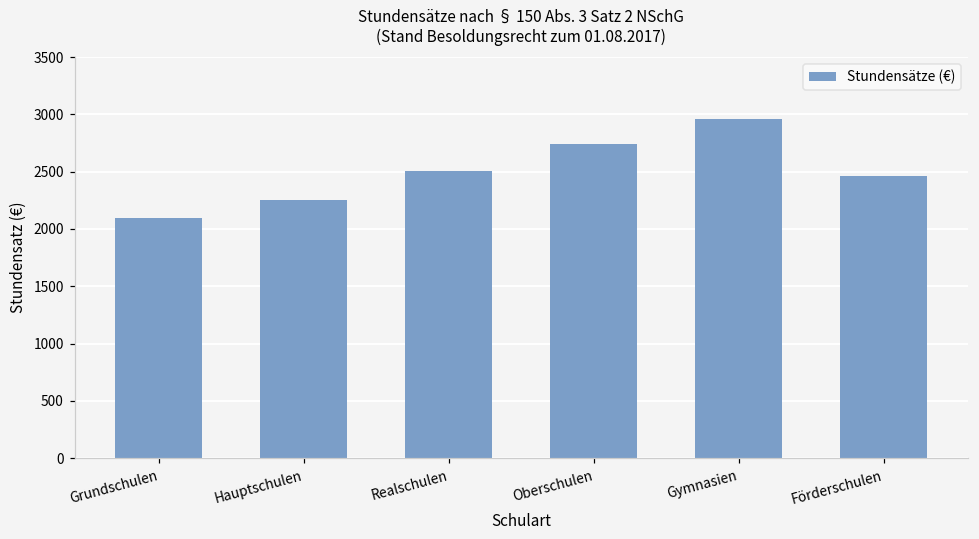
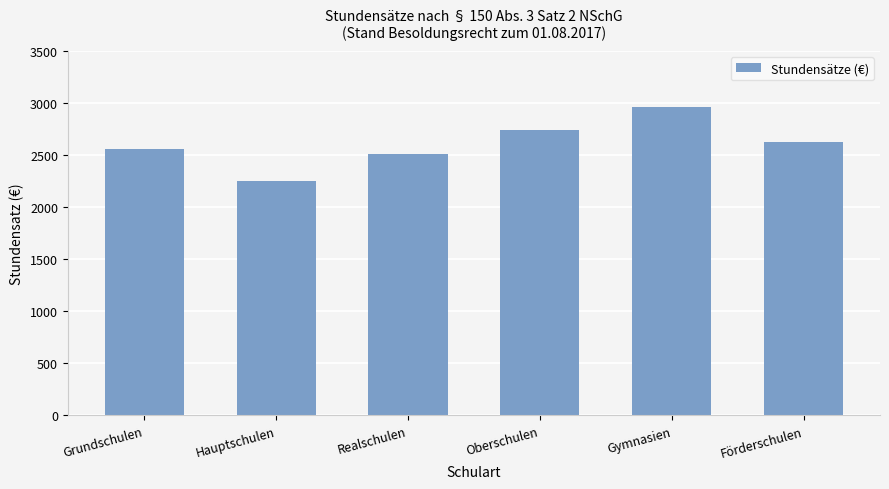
Grundschulen: 2100 -> 2550
Förderschulen: 2460 -> 2620
